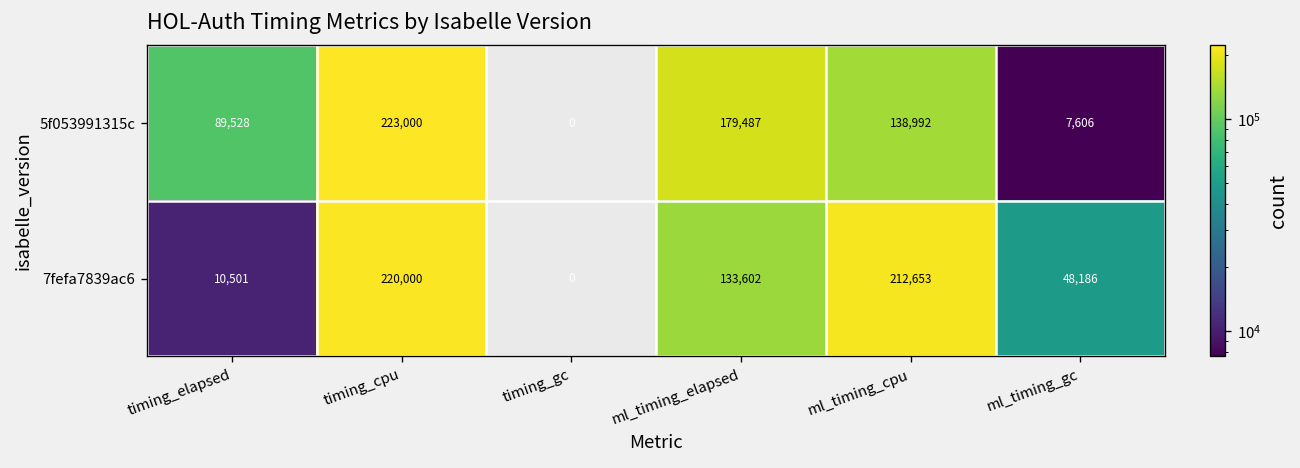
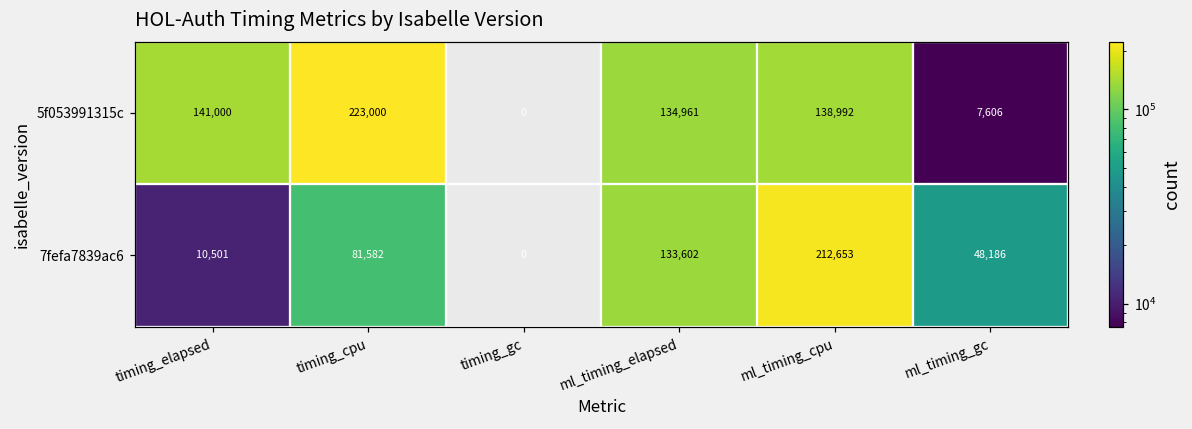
5f053991315c, timing_elapsed: 89,528 -> 141,000
5f053991315c, ml_timing_elapsed: 179,487 -> 134,961
7fefa7839ac6, timing_cpu: 220,000 -> 81,582
